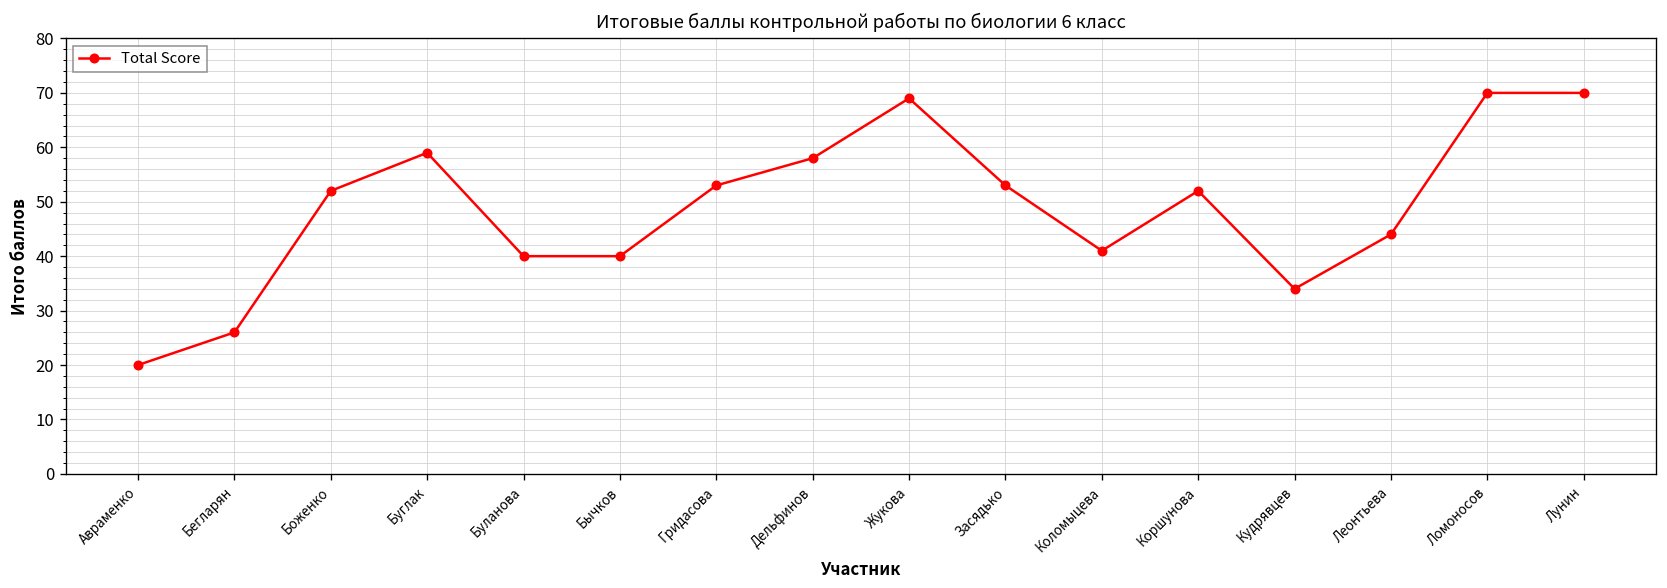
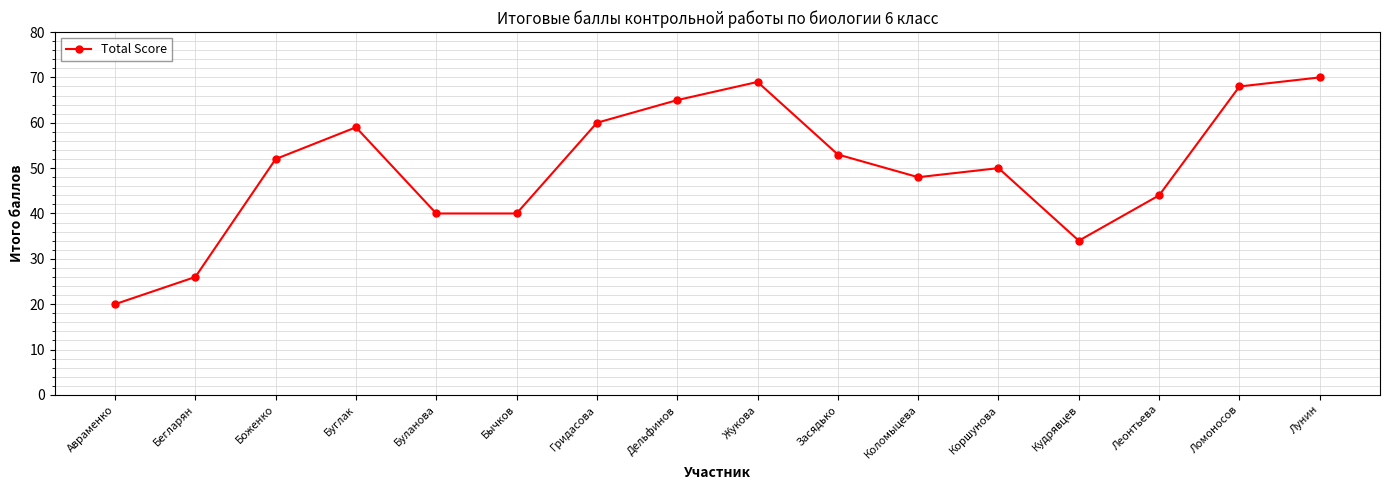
Гридасова: 53 -> 60
Дельфинов: 58 -> 65
Коломыцева: 41 -> 48
Коршунова: 52 -> 50
Ломоносов: 70 -> 68
